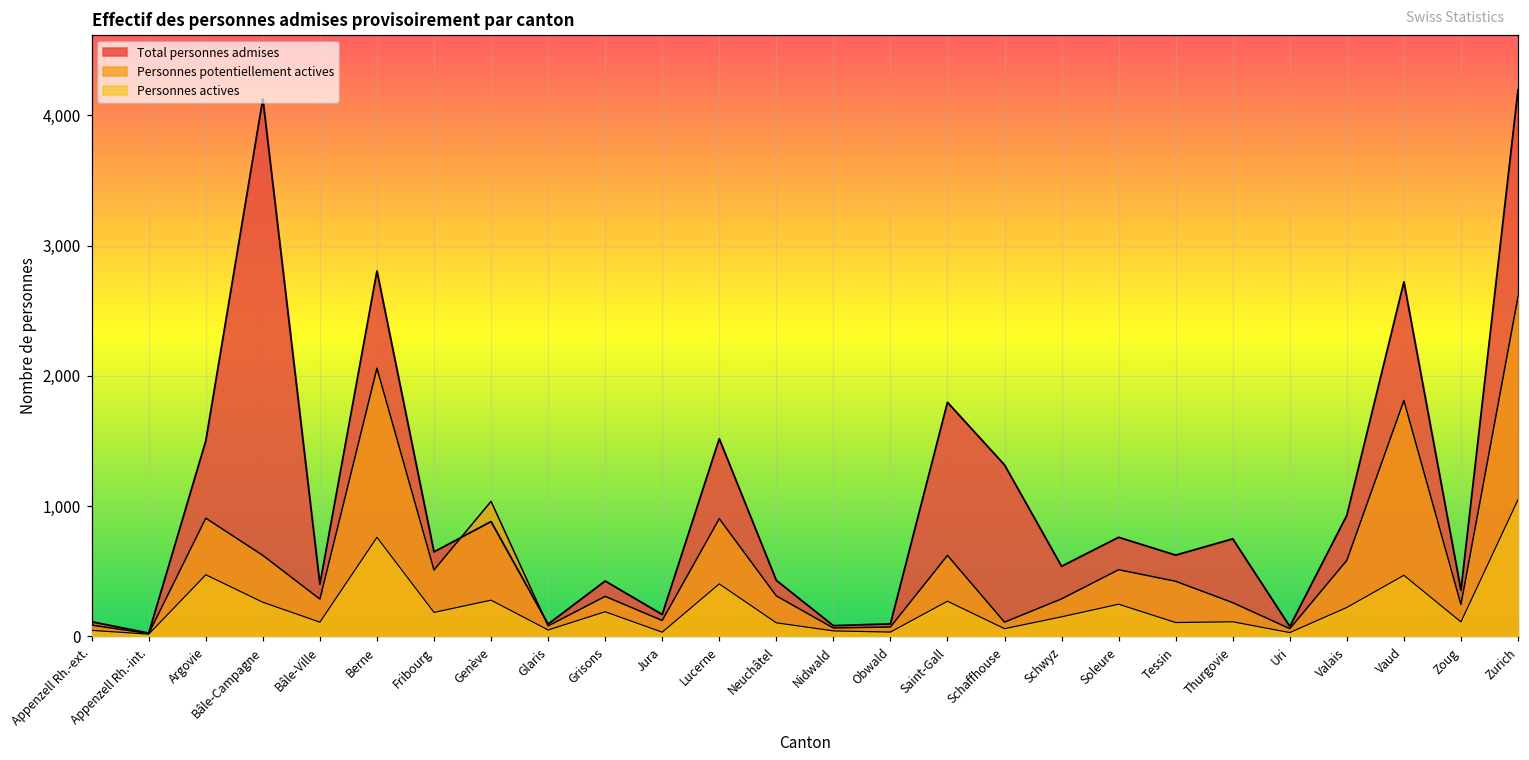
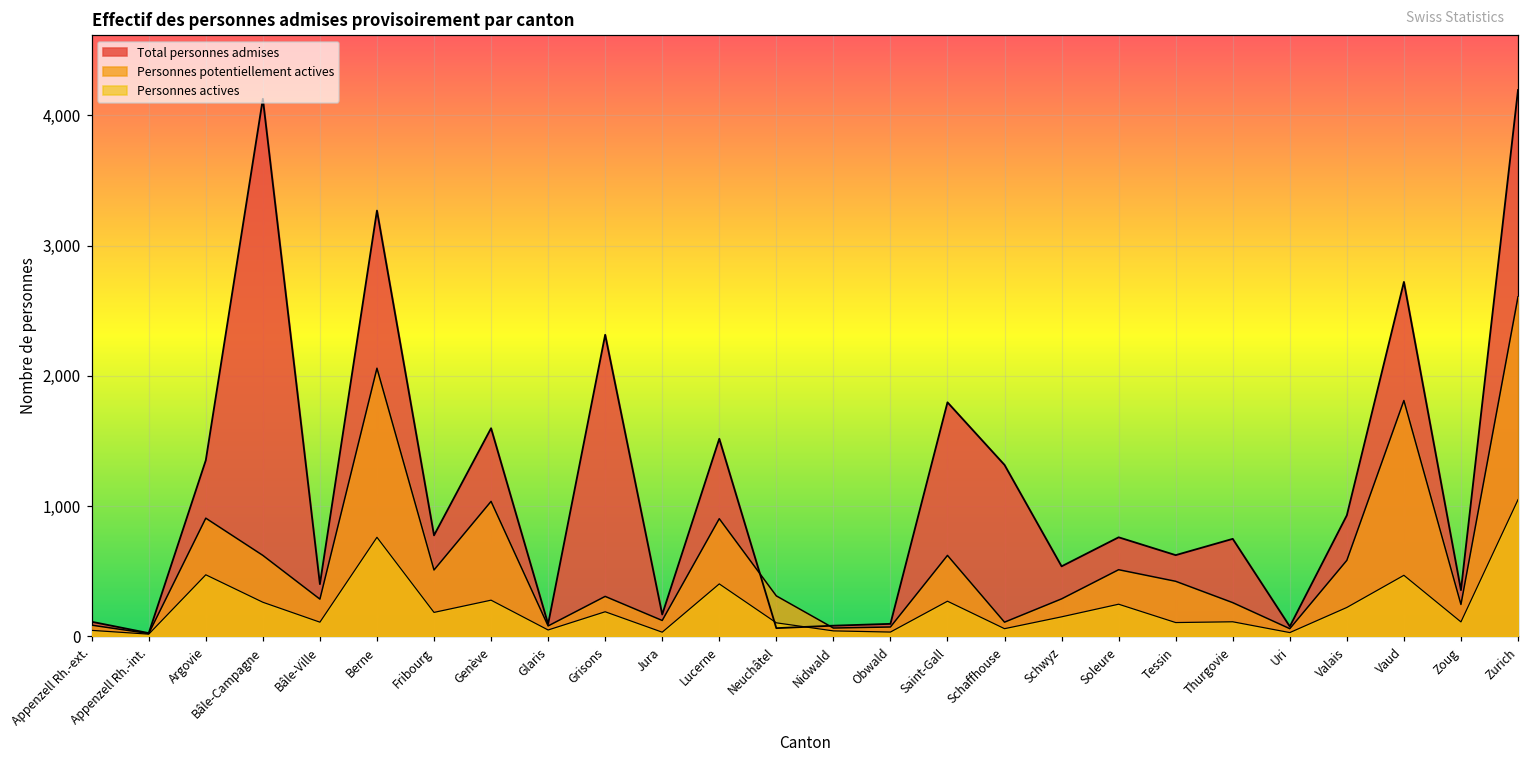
Total personnes admises, Argovie: 1,500 -> 1,350
Total personnes admises, Berne: 2,810 -> 3,270
Total personnes admises, Fribourg: 650 -> 770
Total personnes admises, Genève: 880 -> 1,600
Total personnes admises, Grisons: 420 -> 2,320
Total personnes admises, Neuchâtel: 430 -> 60
